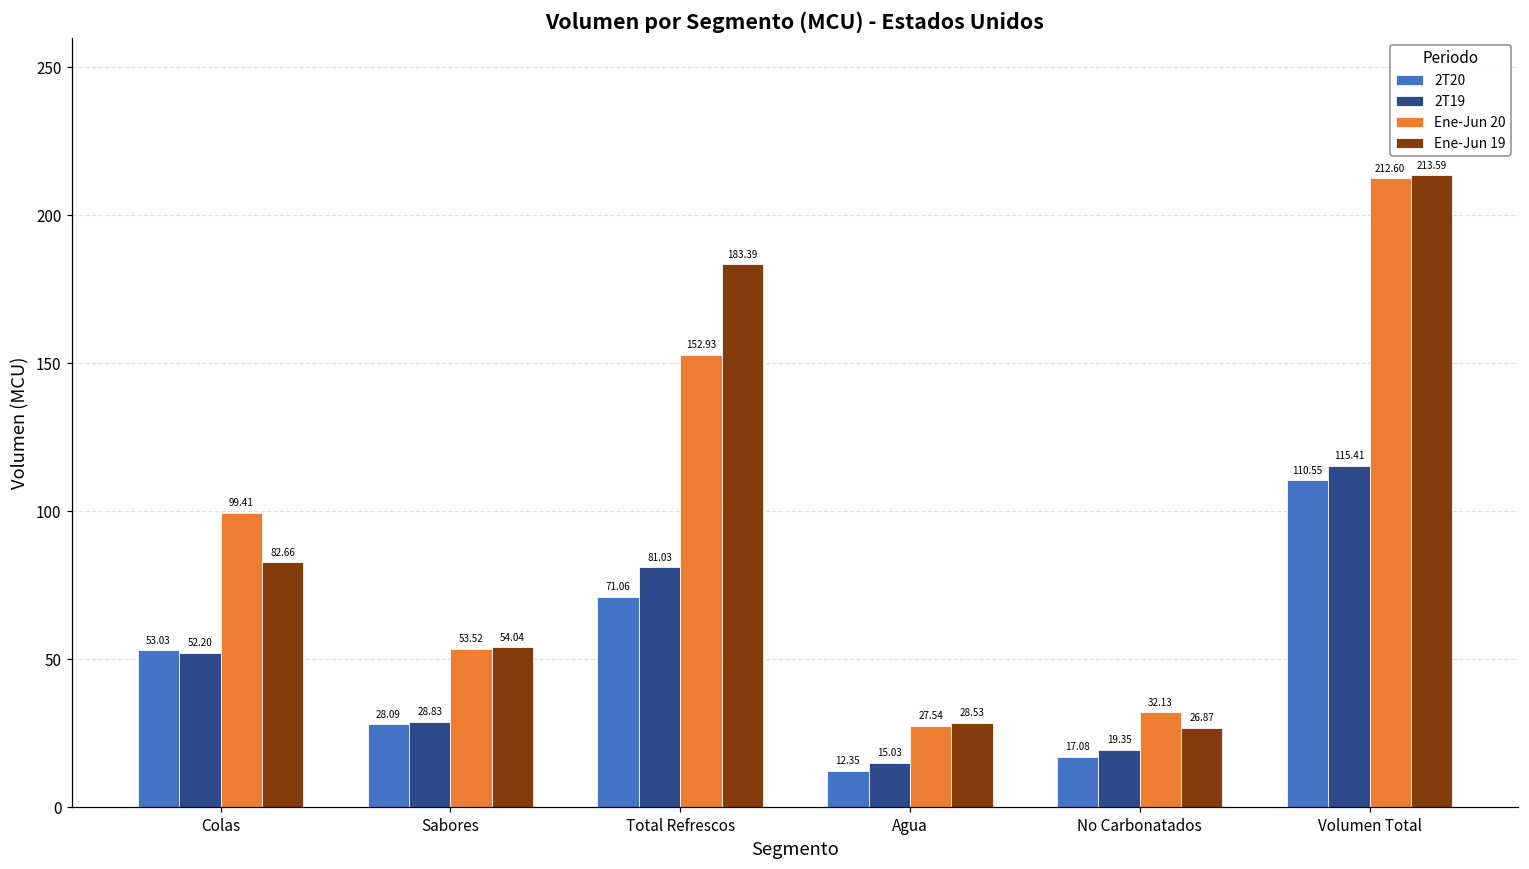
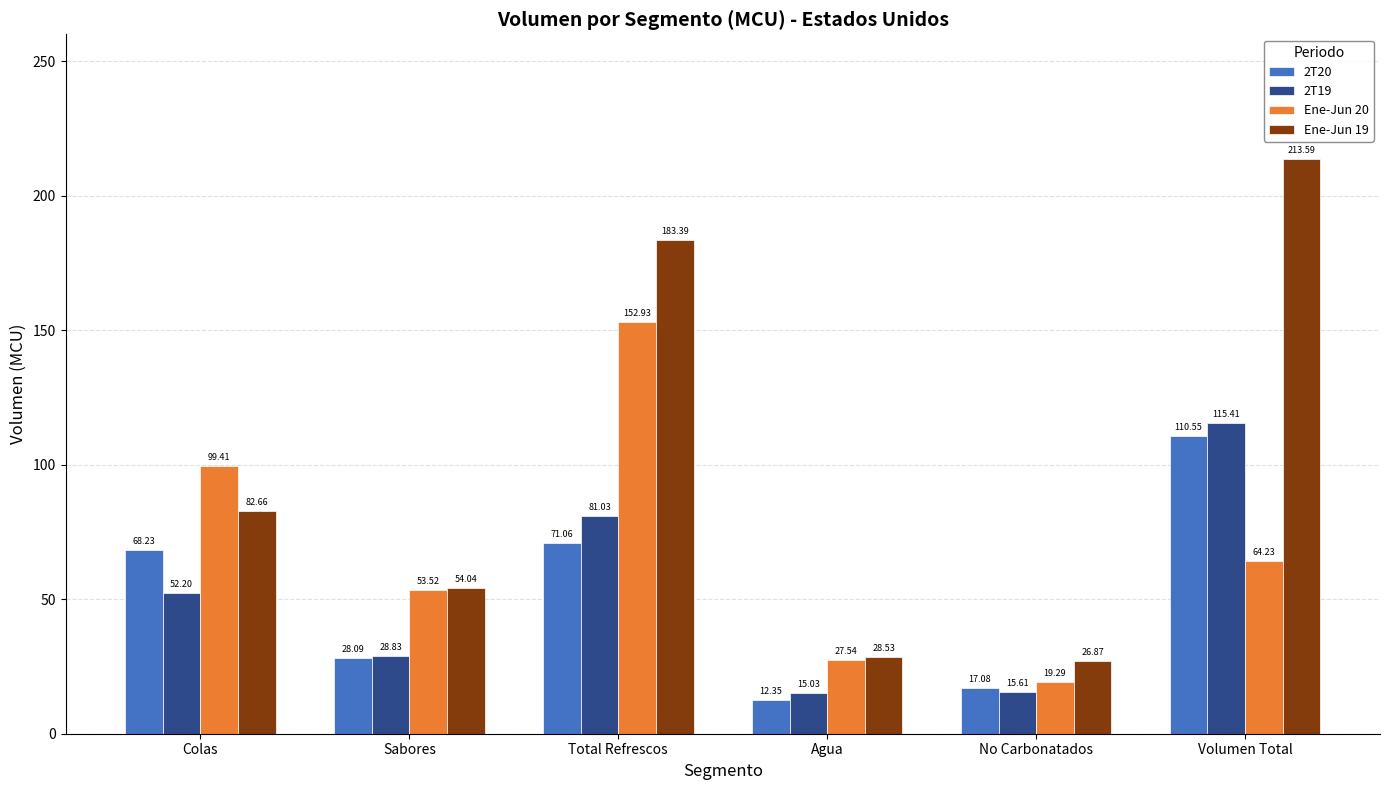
2T20, Colas: 53.03 -> 68.23
2T19, No Carbonatados: 19.35 -> 15.61
Ene-Jun 20, No Carbonatados: 32.13 -> 19.29
Ene-Jun 20, Volumen Total: 212.60 -> 64.23
